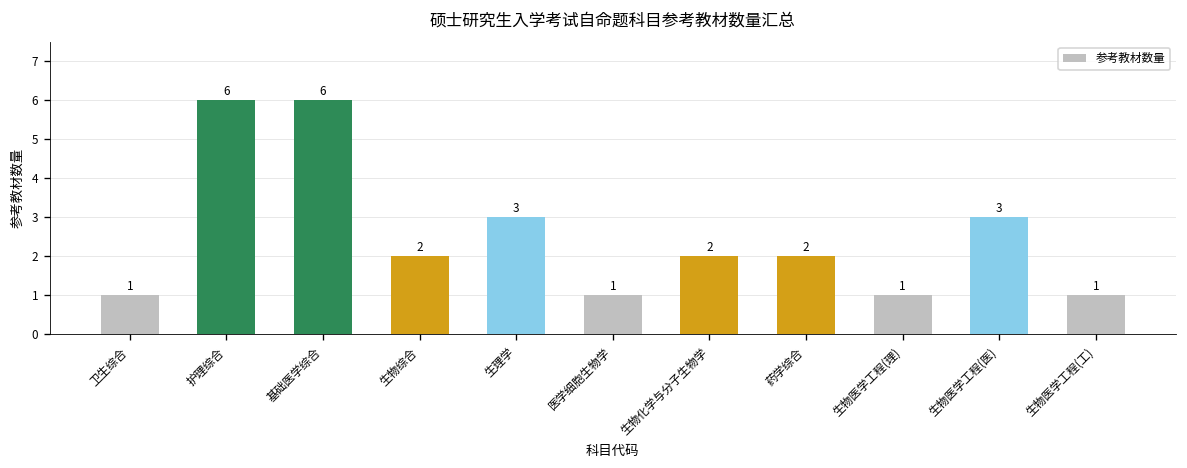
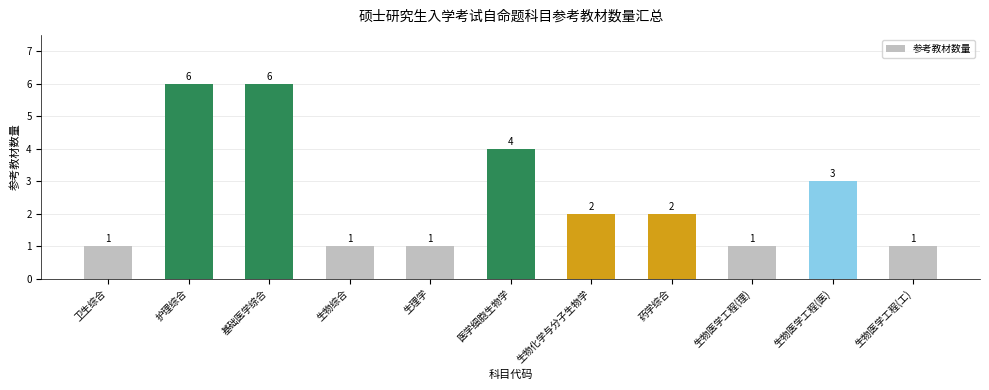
生物综合: 2 -> 1
生理学: 3 -> 1
医学细胞生物学: 1 -> 4
